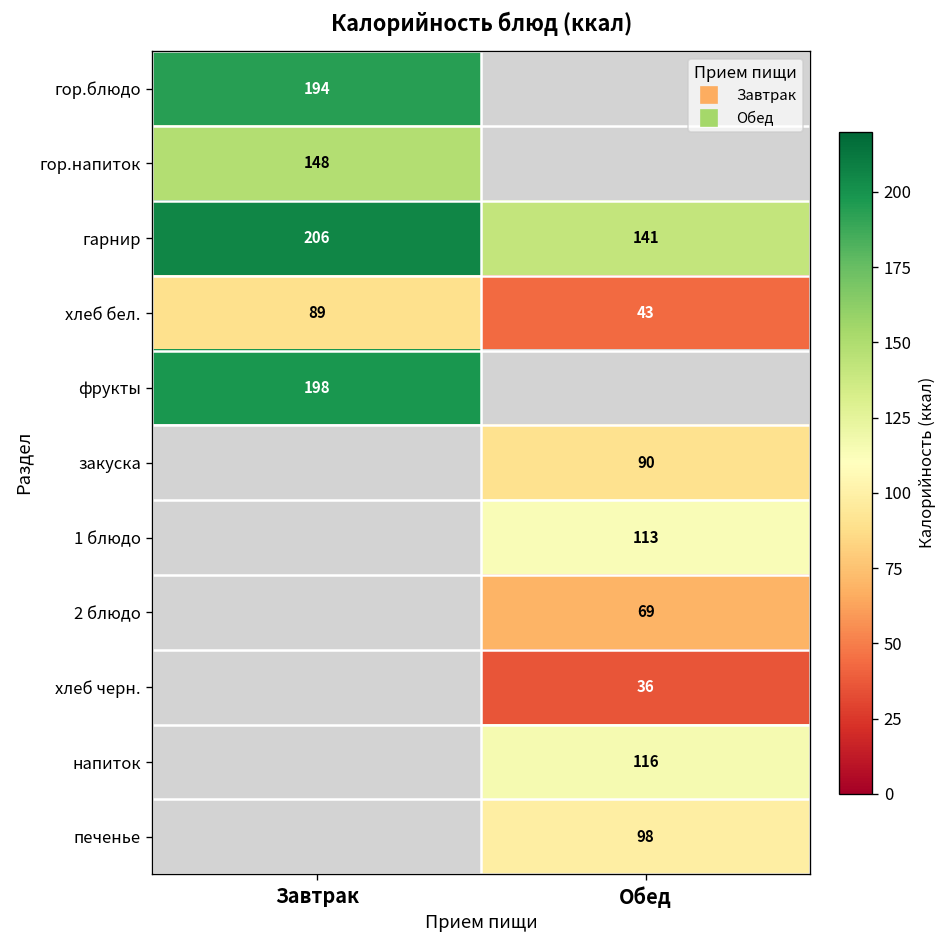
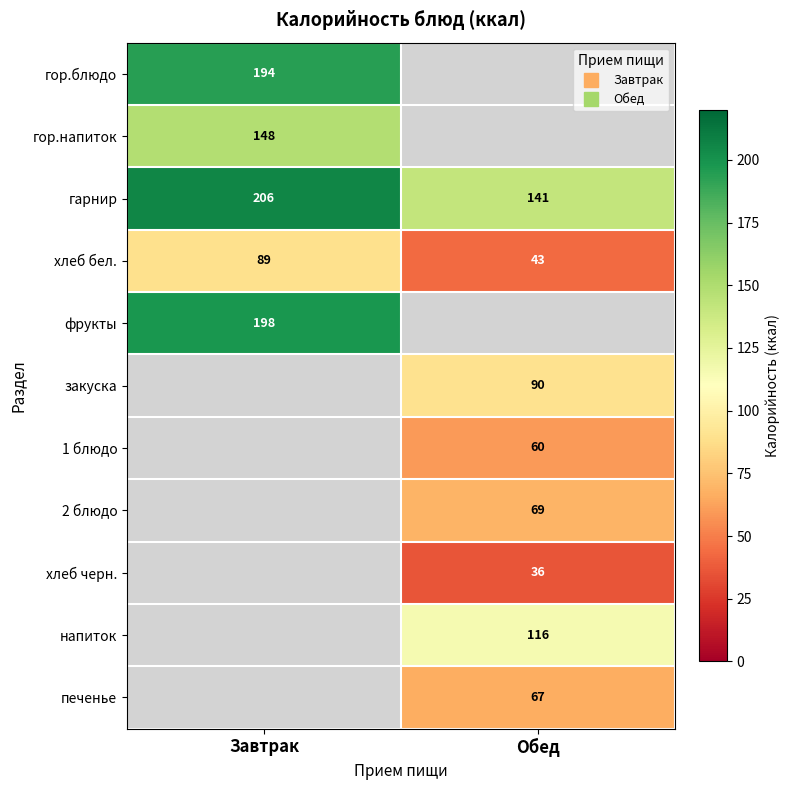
1 блюдо, Обед: 113 -> 60
печенье, Обед: 98 -> 67
